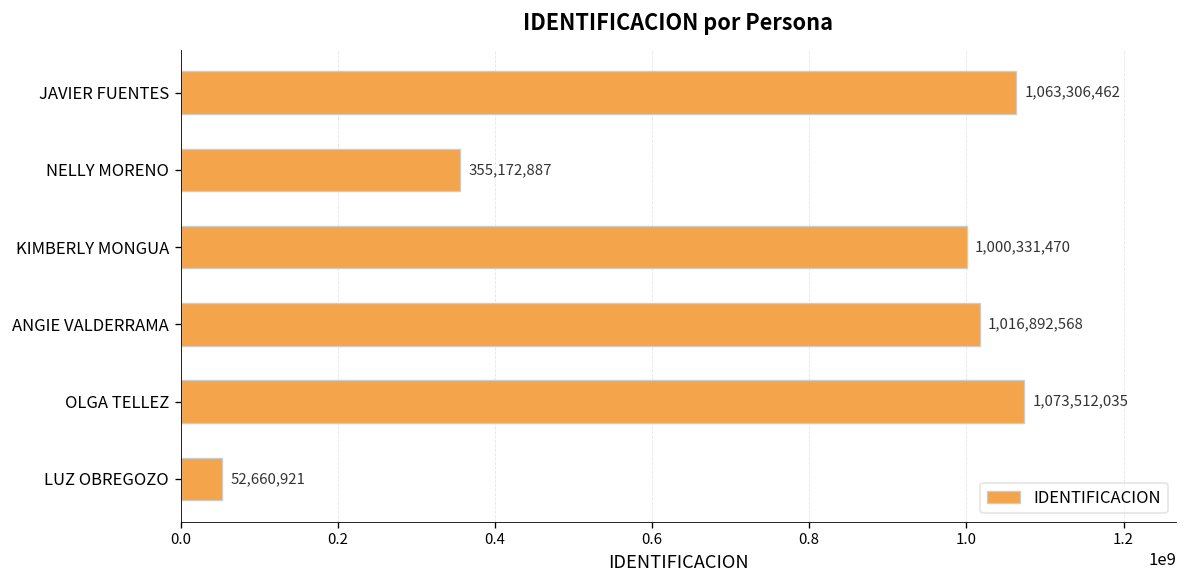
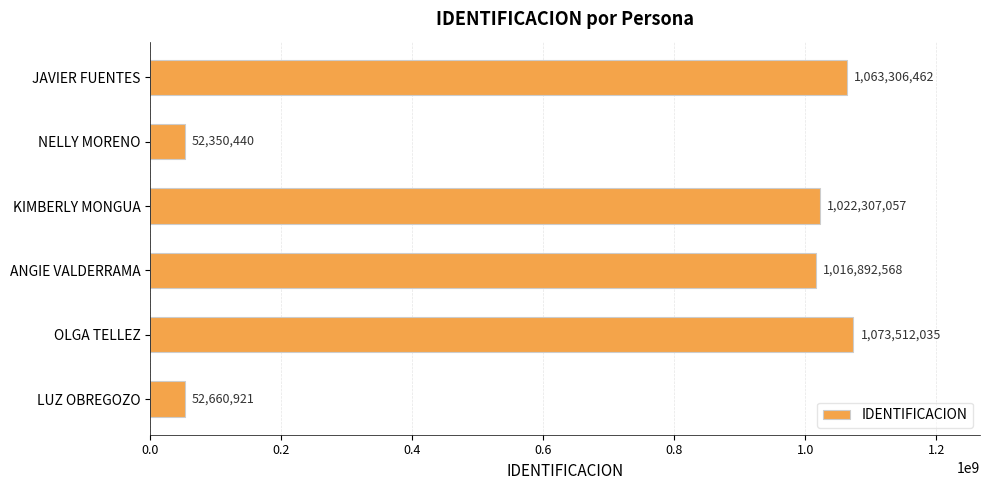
NELLY MORENO: 355,172,887 -> 52,350,440
KIMBERLY MONGUA: 1,000,331,470 -> 1,022,307,057
